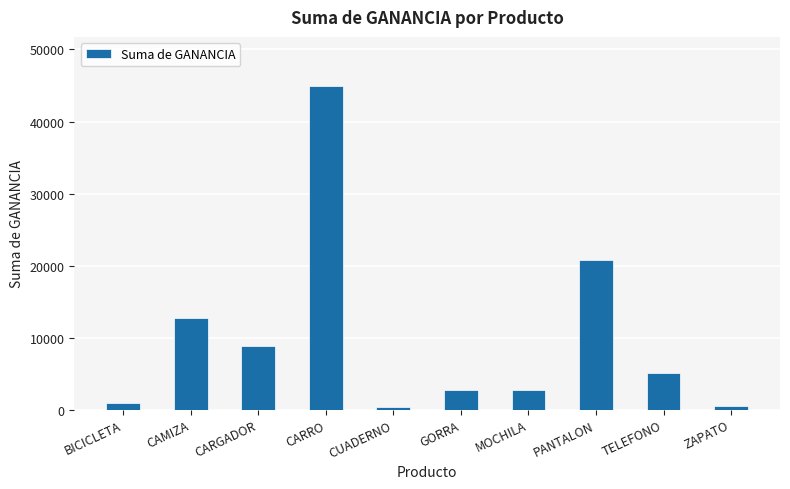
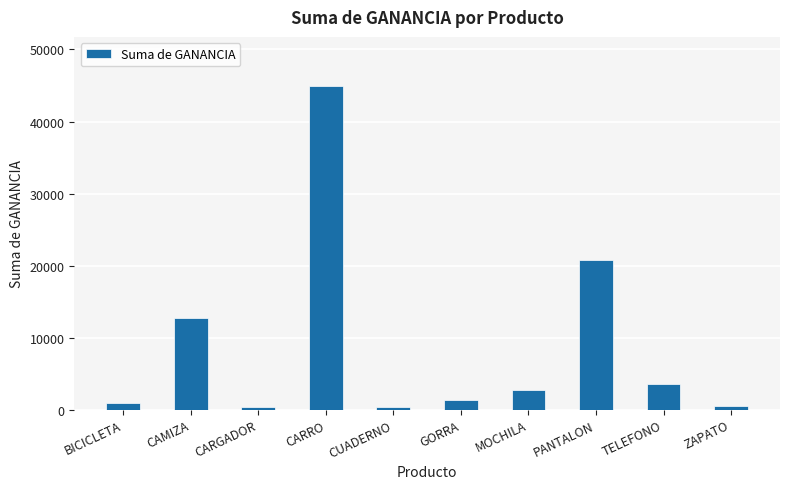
CARGADOR: 9000 -> 0
GORRA: 3000 -> 1000
TELEFONO: 5000 -> 4000
